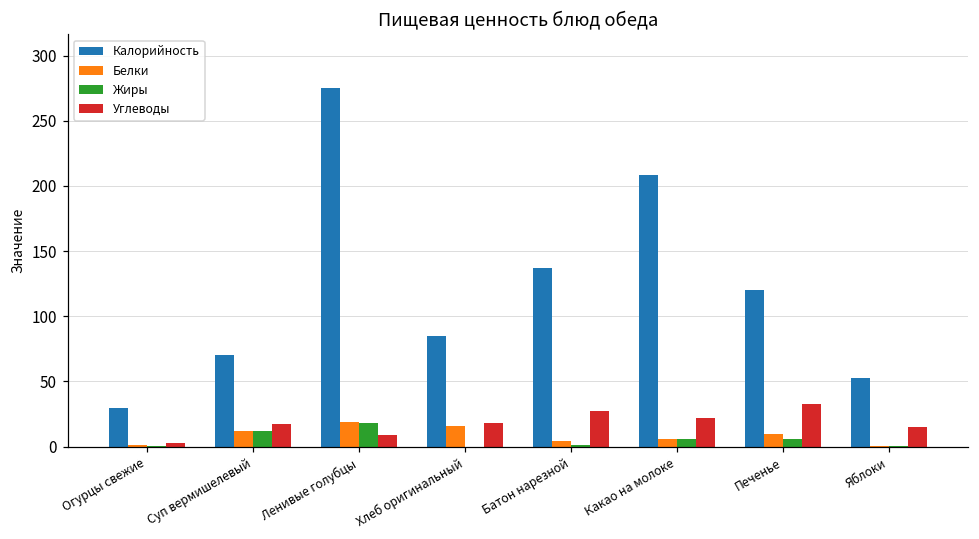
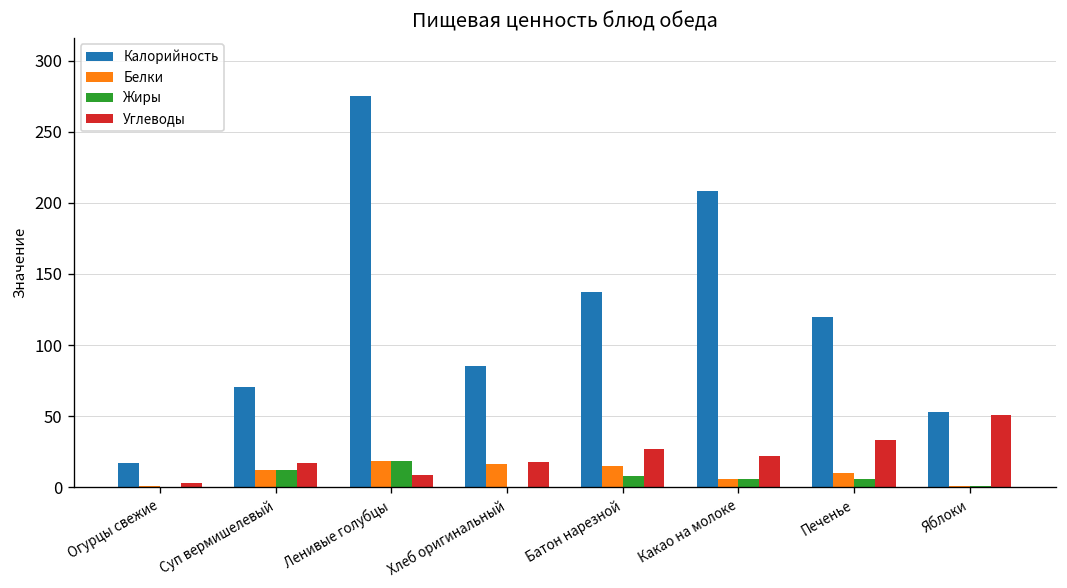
Калорийность, Огурцы свежие: 30 -> 17
Белки, Батон нарезной: 4 -> 15
Жиры, Батон нарезной: 1 -> 8
Углеводы, Яблоки: 15 -> 51
